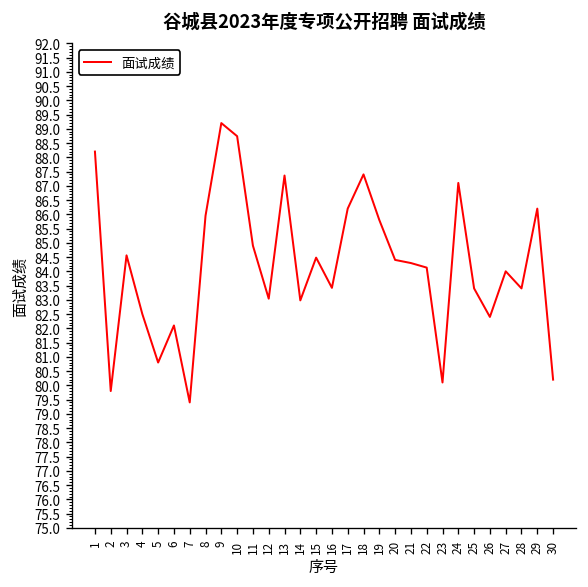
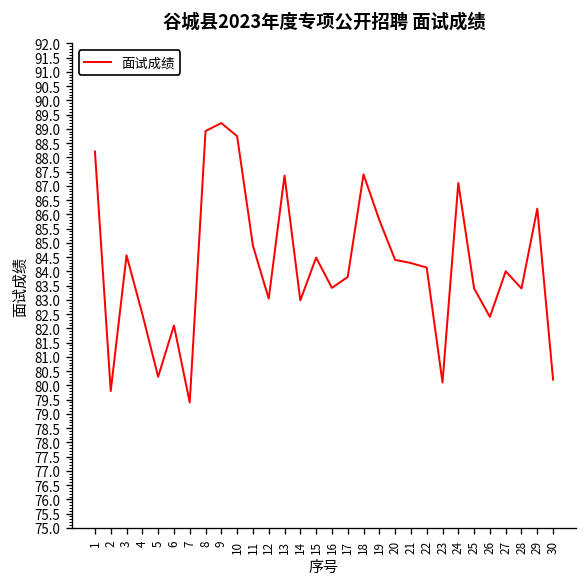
5: 80.8 -> 80.3
8: 86.0 -> 88.9
17: 86.2 -> 83.8
